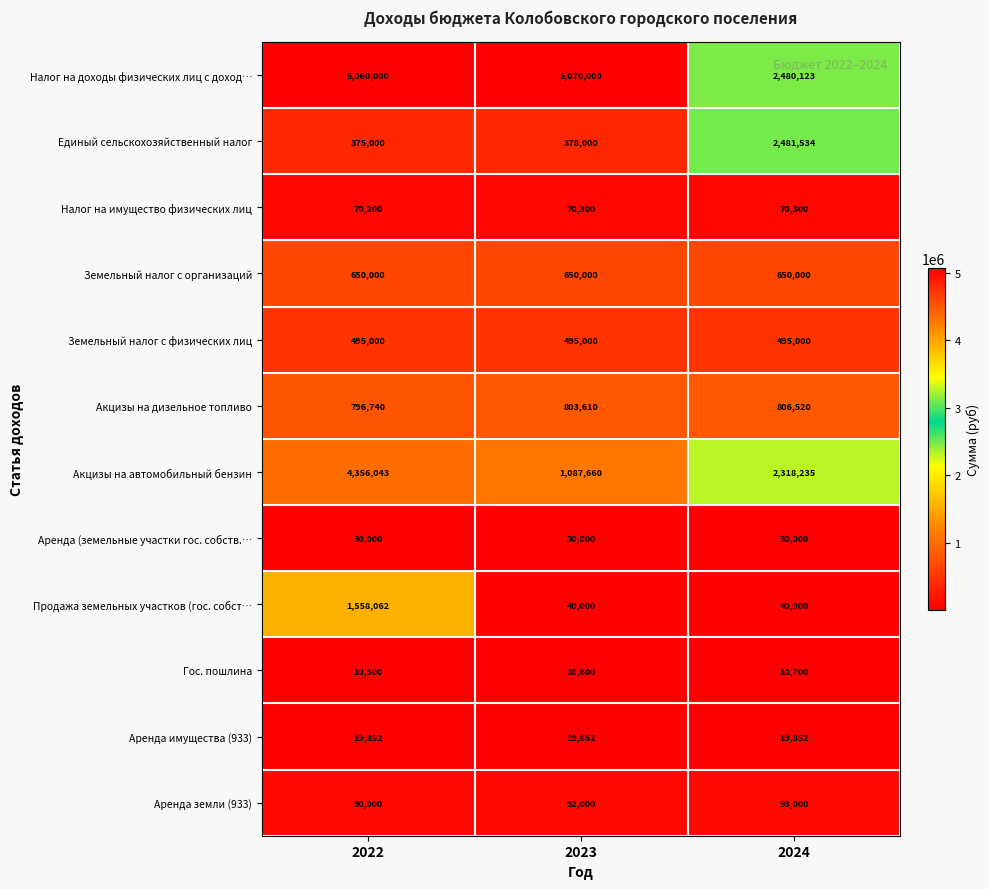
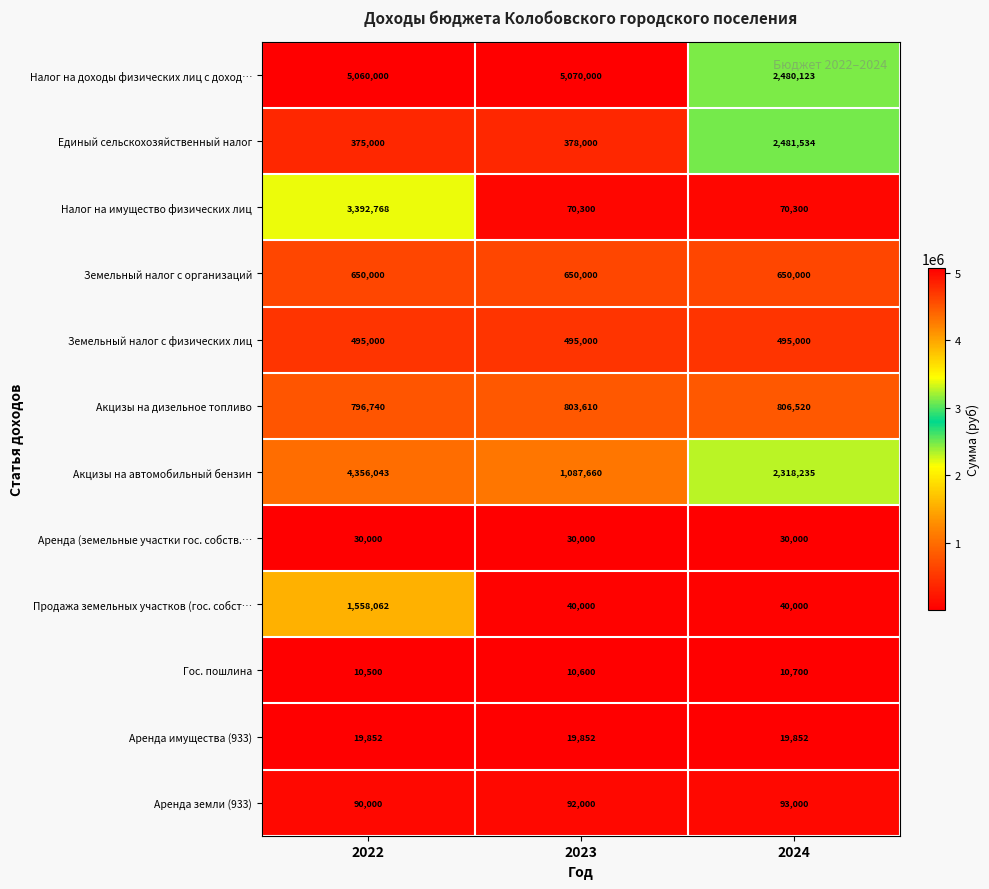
Налог на имущество физических лиц, 2022: 70,200 -> 3,392,768
